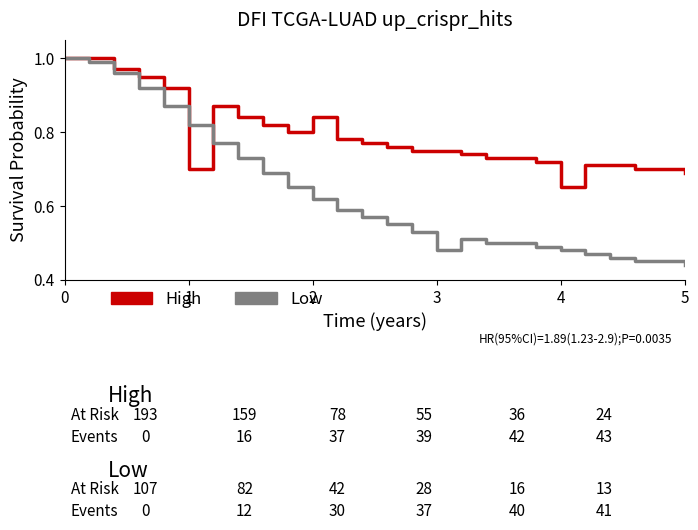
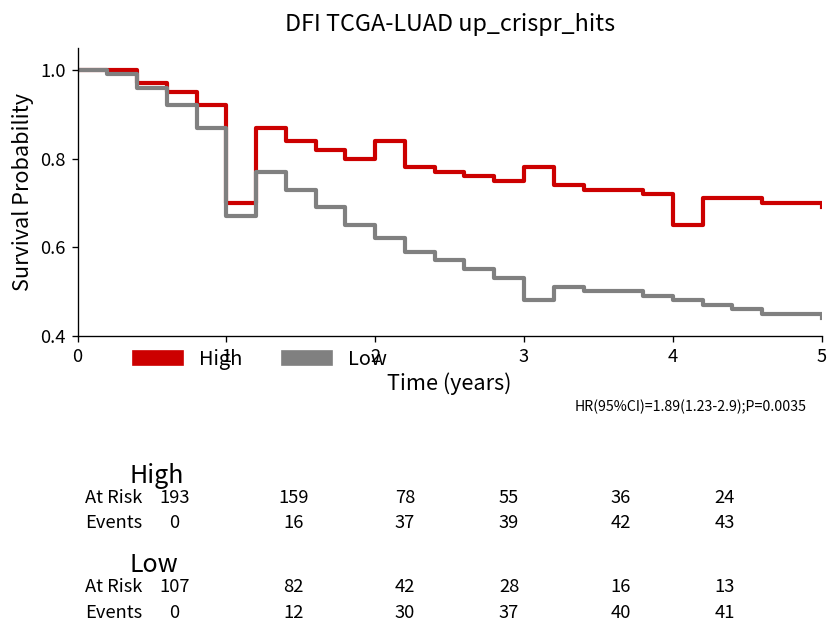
Low, 1: 0.82 -> 0.67
High, 3: 0.75 -> 0.78
